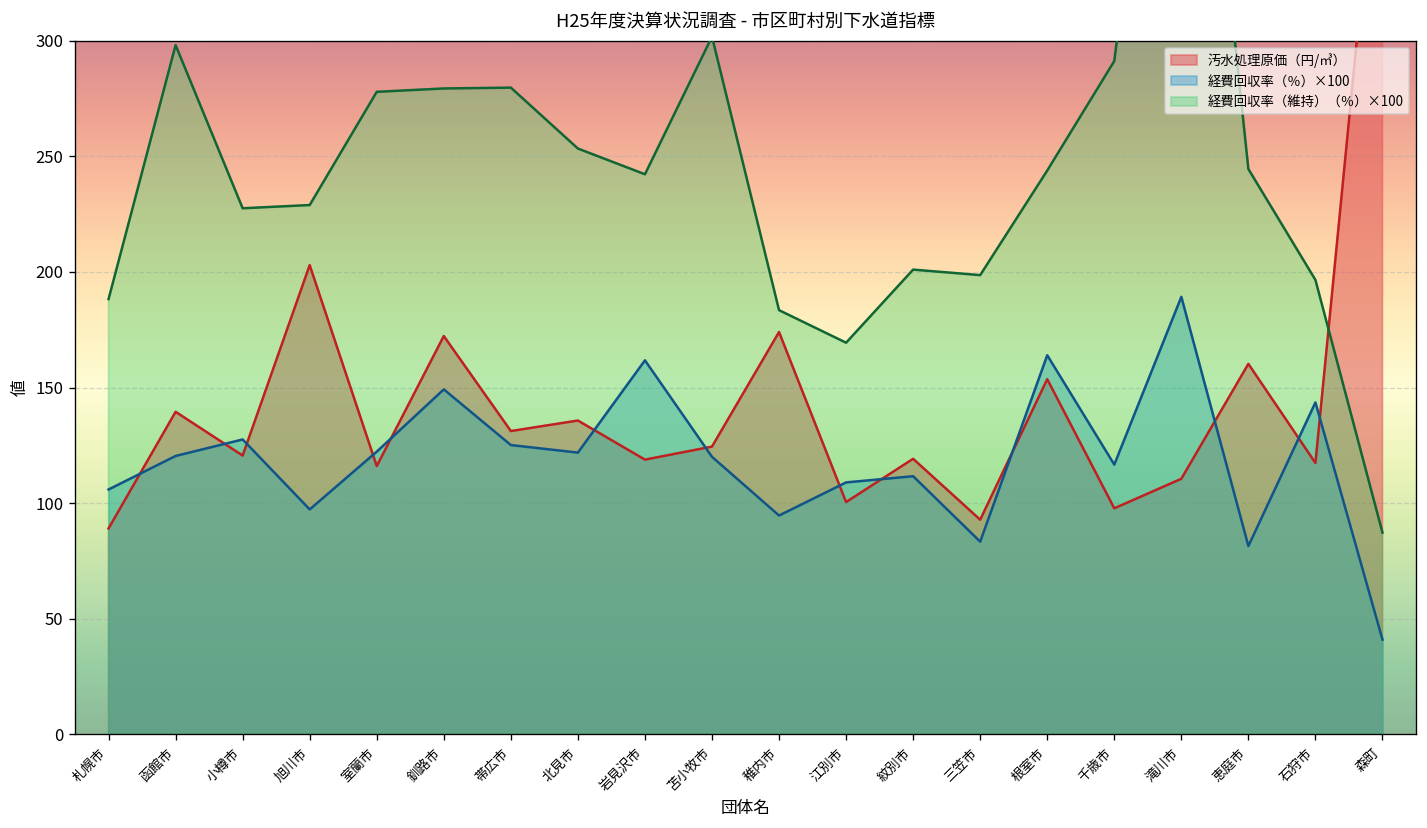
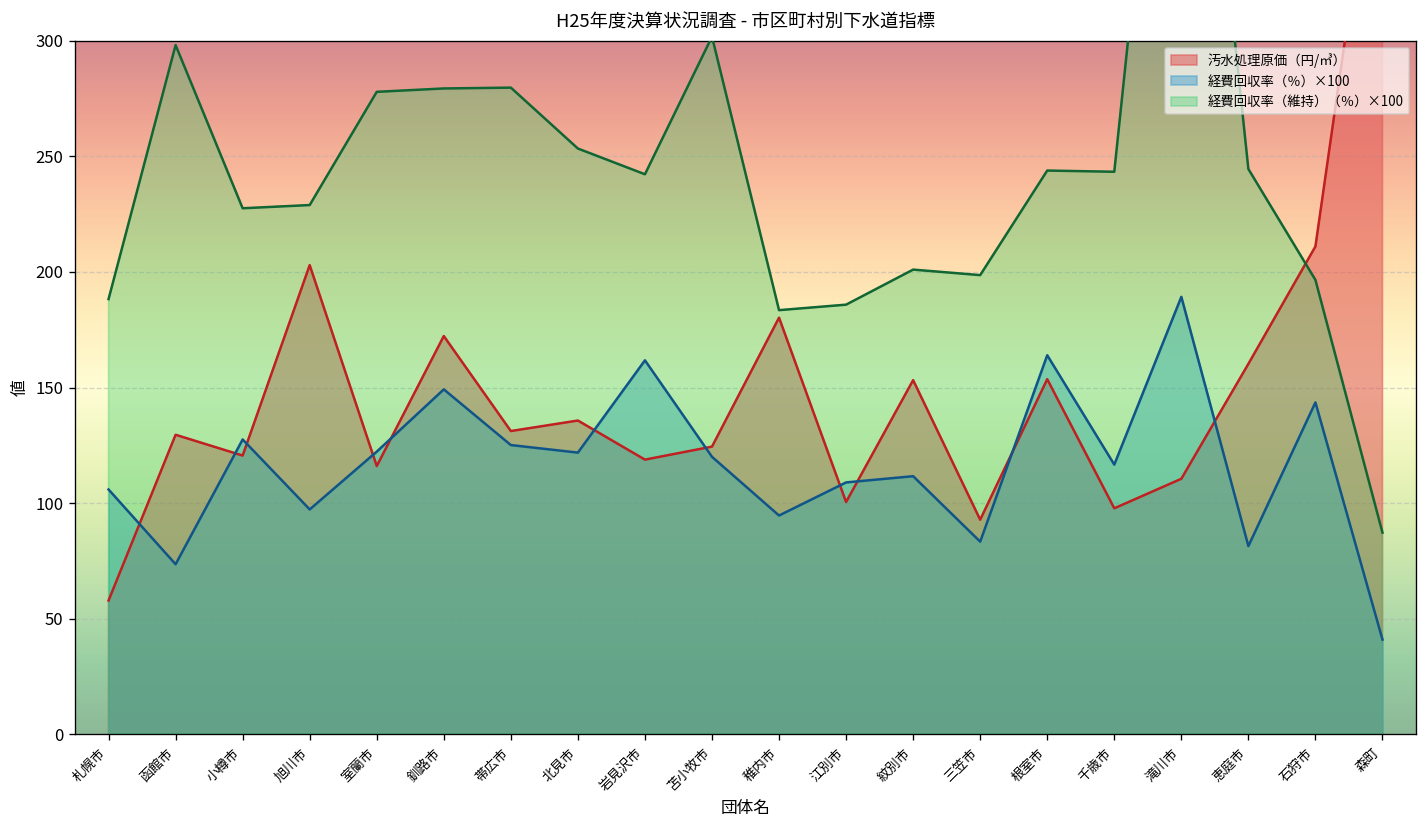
汚水処理原価（円/㎥）, 札幌市: 89 -> 58
汚水処理原価（円/㎥）, 函館市: 139 -> 130
経費回収率（％）×100, 函館市: 120 -> 74
汚水処理原価（円/㎥）, 稚内市: 174 -> 180
経費回収率（維持）（％）×100, 江別市: 169 -> 186
汚水処理原価（円/㎥）, 紋別市: 119 -> 153
経費回収率（維持）（％）×100, 千歳市: 291 -> 243
汚水処理原価（円/㎥）, 石狩市: 117 -> 211
